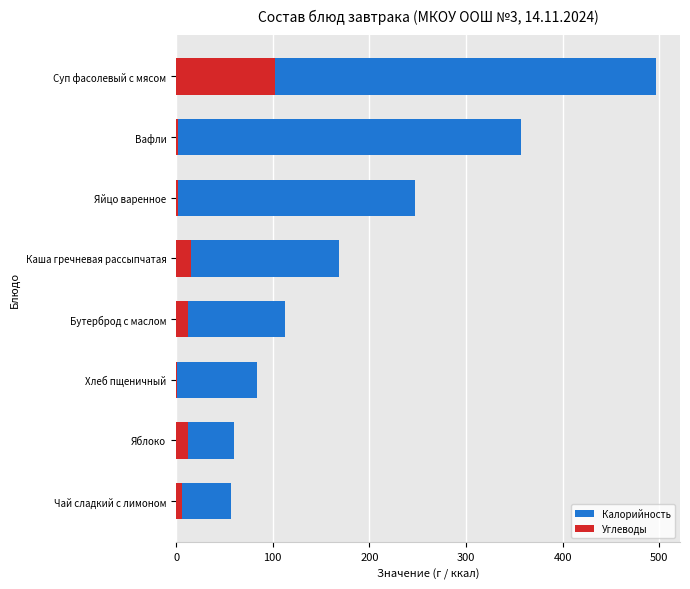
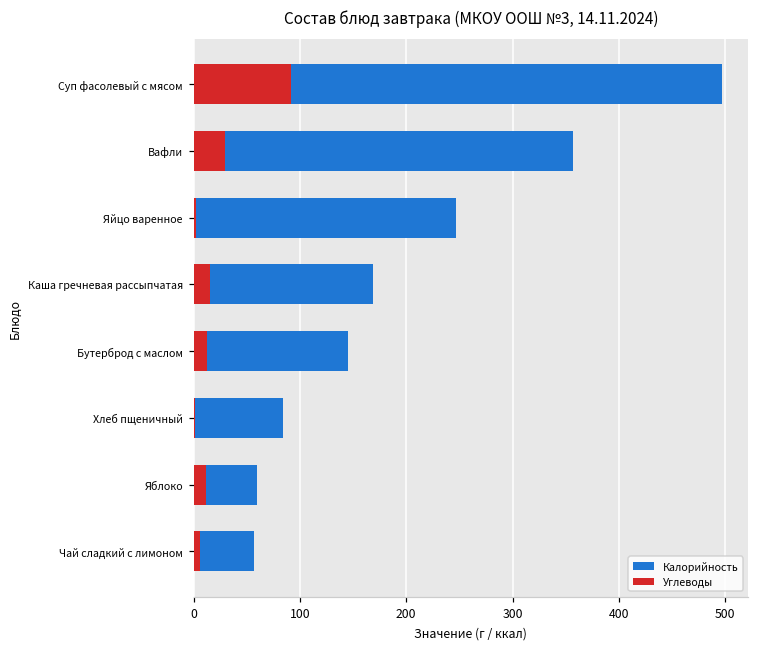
Углеводы, Суп фасолевый с мясом: 100 -> 90
Углеводы, Вафли: 0 -> 30
Калорийность, Бутерброд с маслом: 110 -> 150
